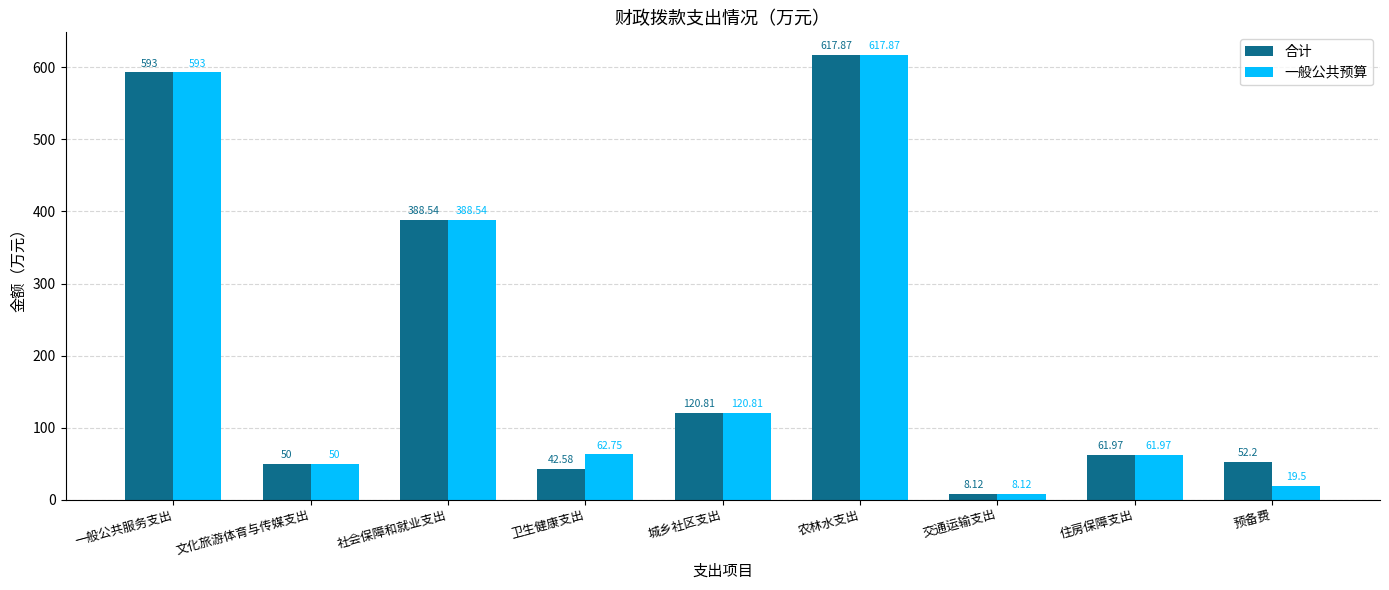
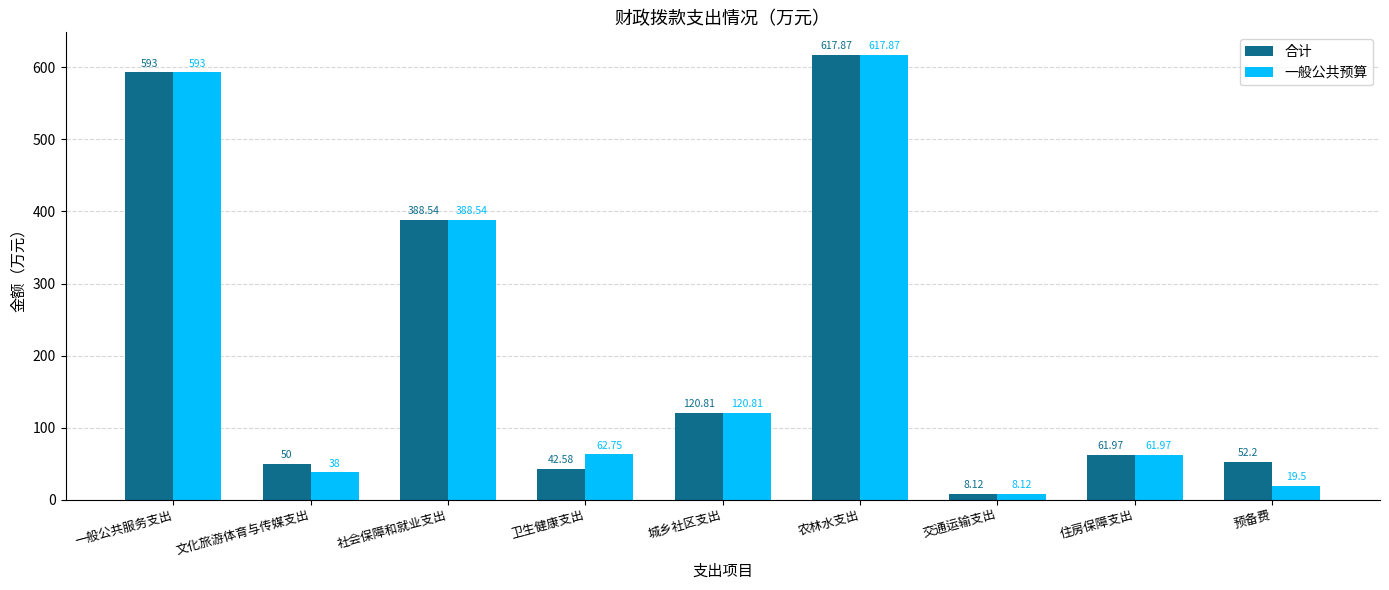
一般公共预算, 文化旅游体育与传媒支出: 50 -> 38
